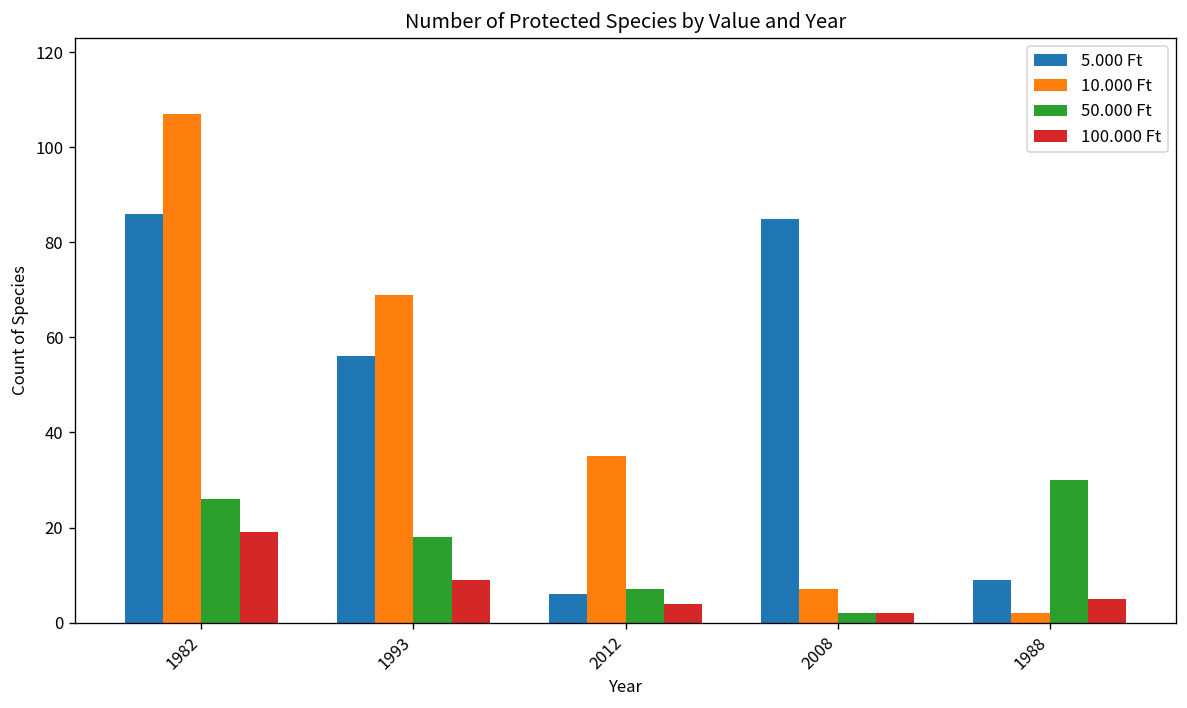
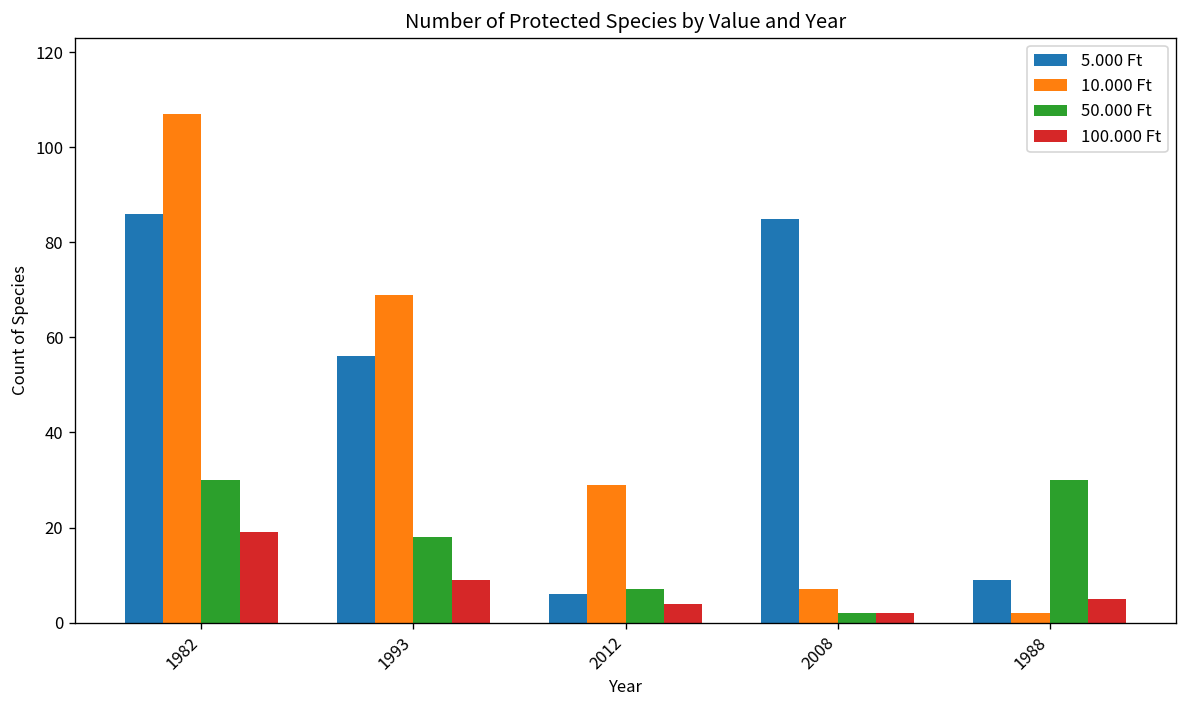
50.000 Ft, 1982: 26 -> 30
10.000 Ft, 2012: 35 -> 29
